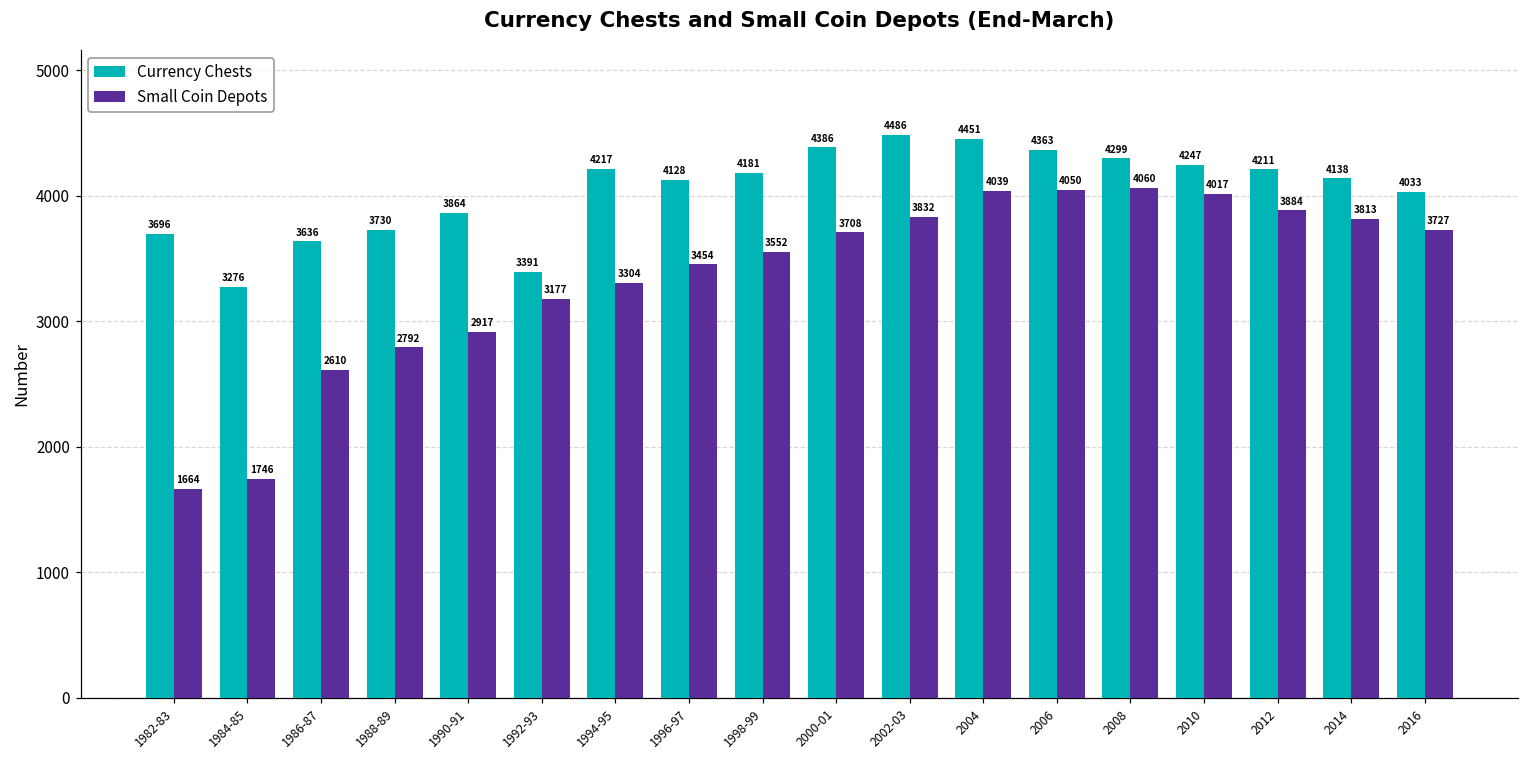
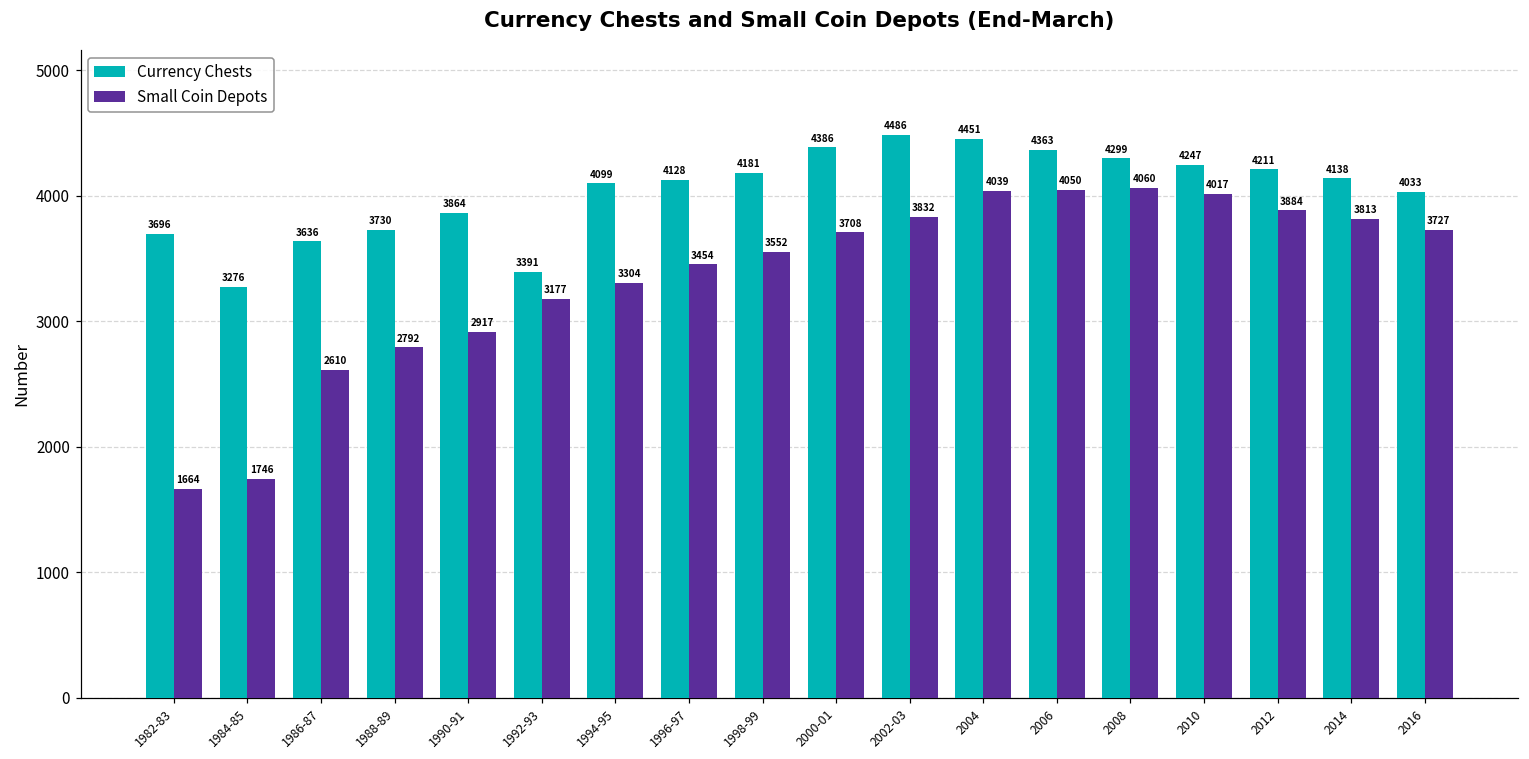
Currency Chests, 1994-95: 4217 -> 4099
